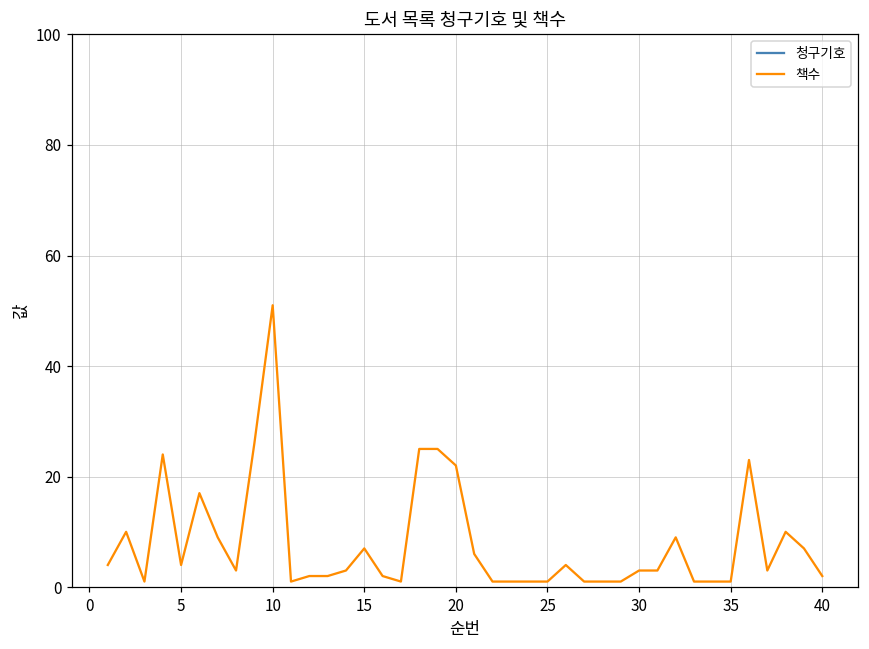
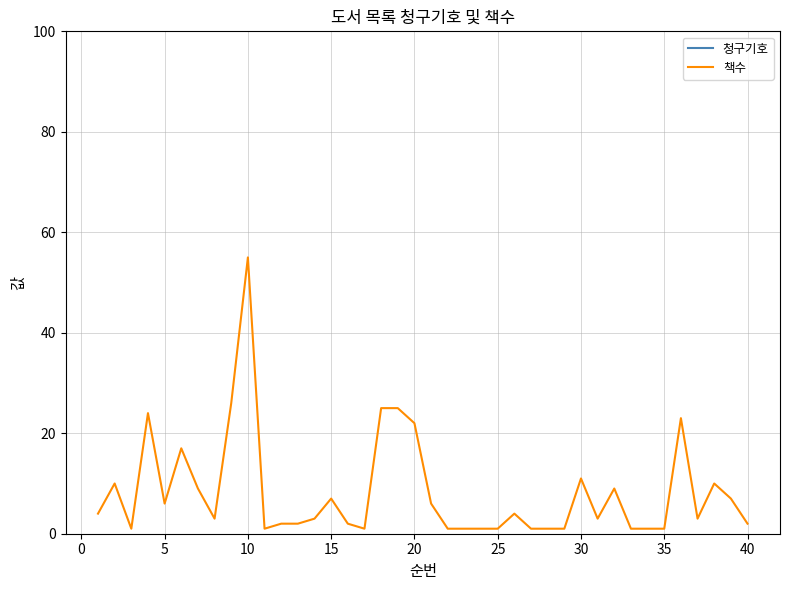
책수, 5: 4 -> 6
책수, 10: 51 -> 55
책수, 30: 3 -> 11
